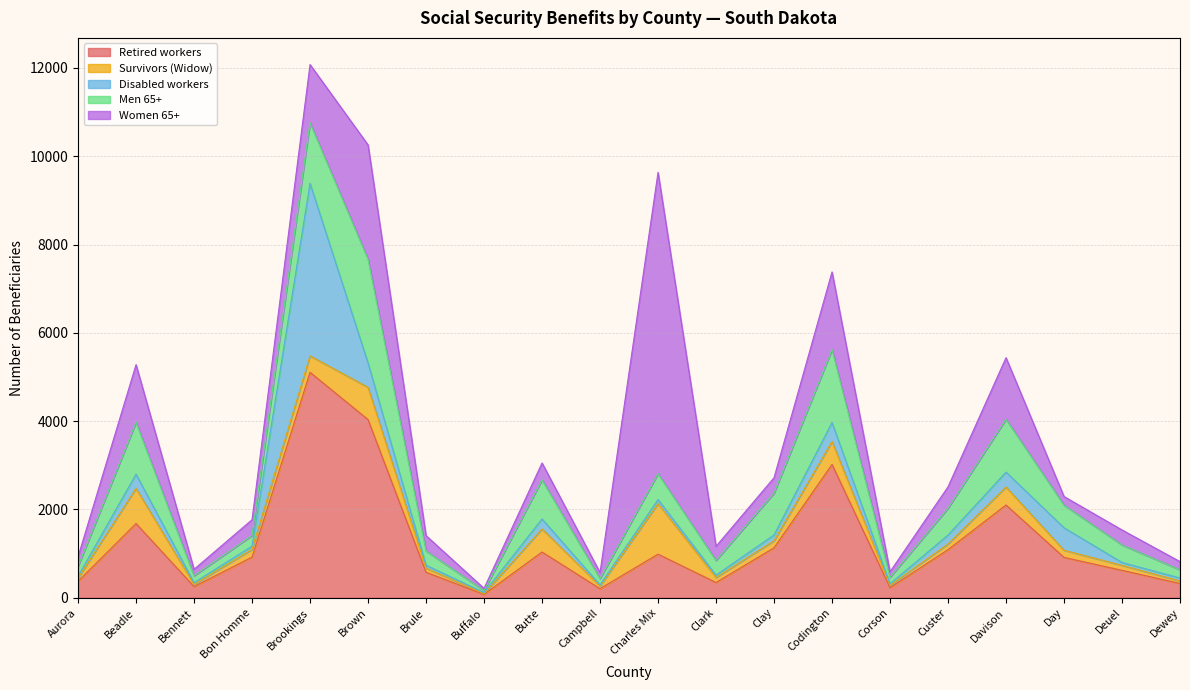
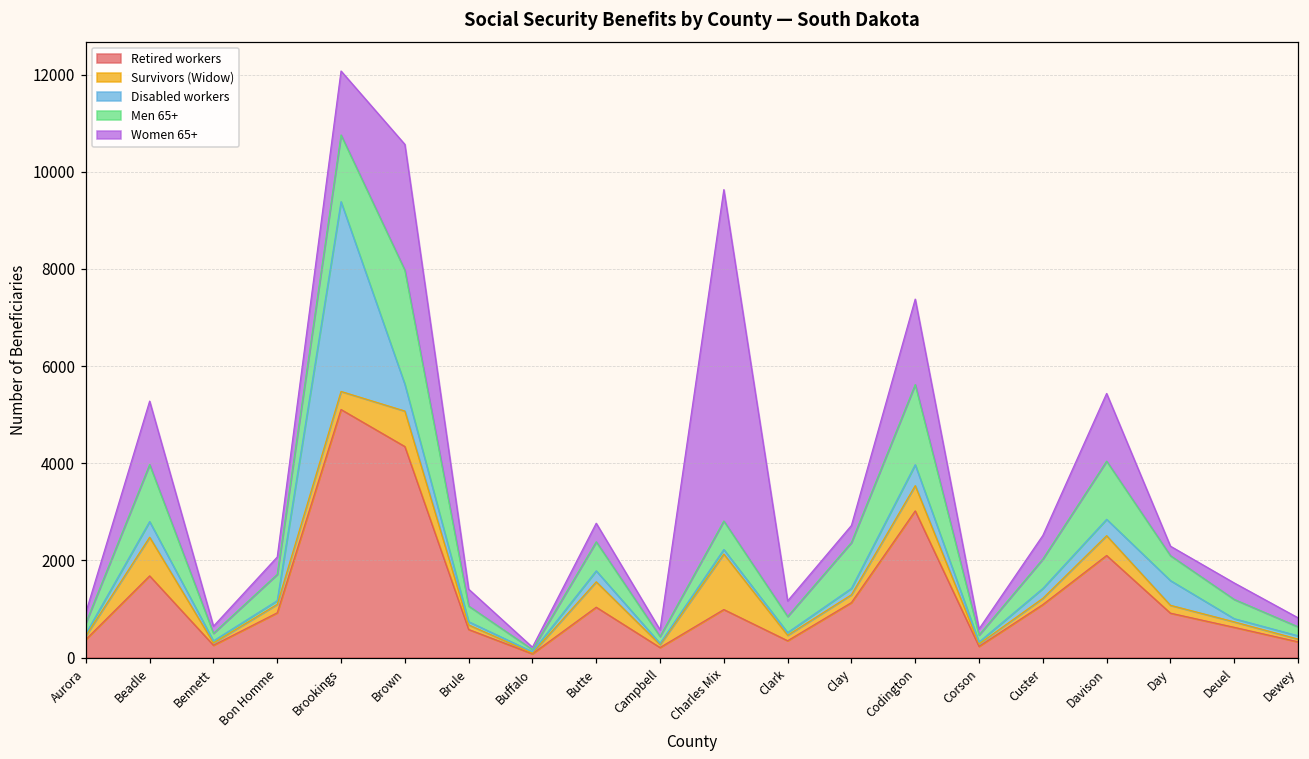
Men 65+, Bon Homme: 200 -> 500
Retired workers, Brown: 4000 -> 4300
Men 65+, Butte: 900 -> 600
